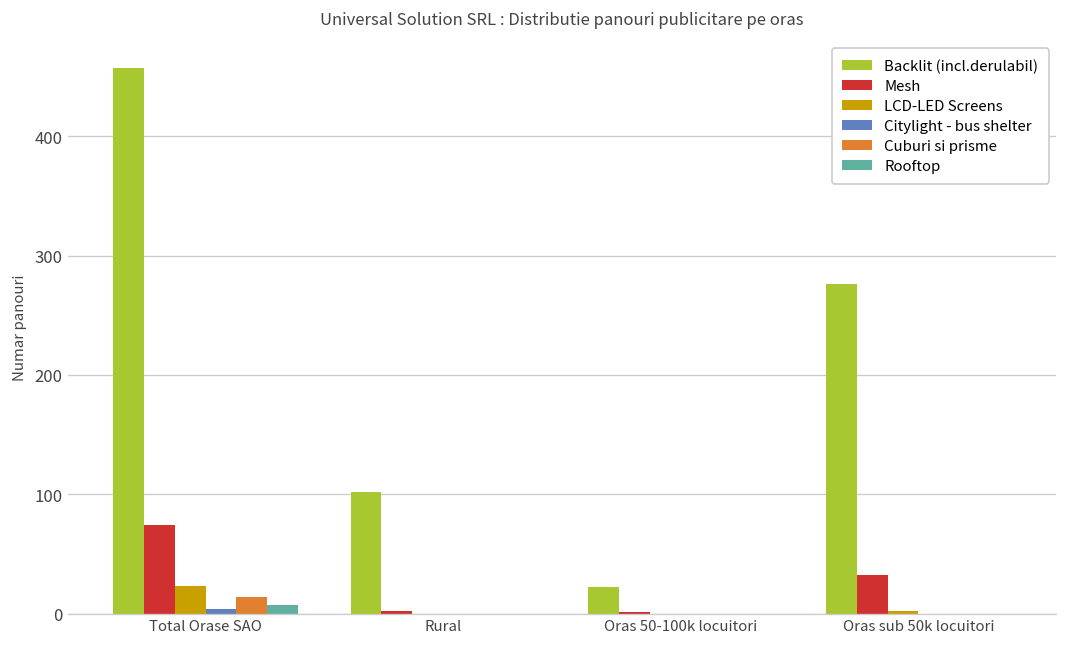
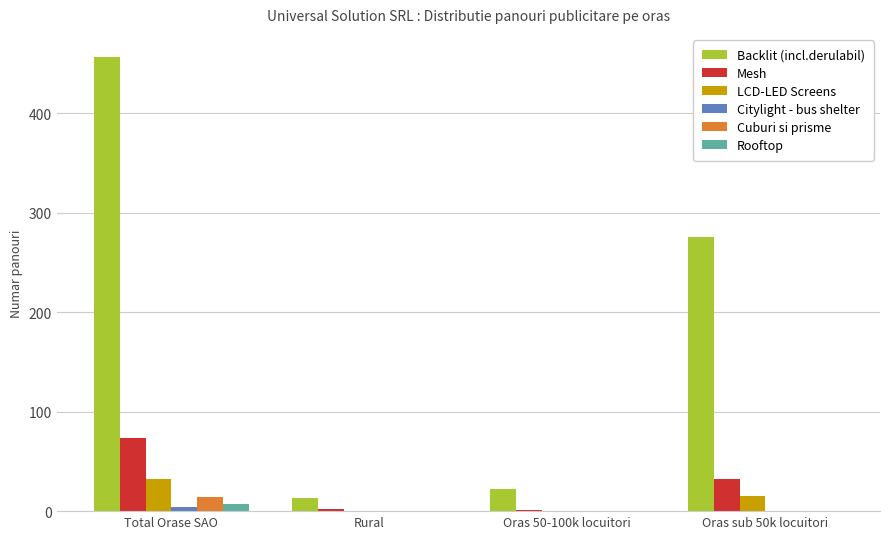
LCD-LED Screens, Total Orase SAO: 20 -> 30
Backlit (incl.derulabil), Rural: 100 -> 10
LCD-LED Screens, Oras sub 50k locuitori: 0 -> 20
